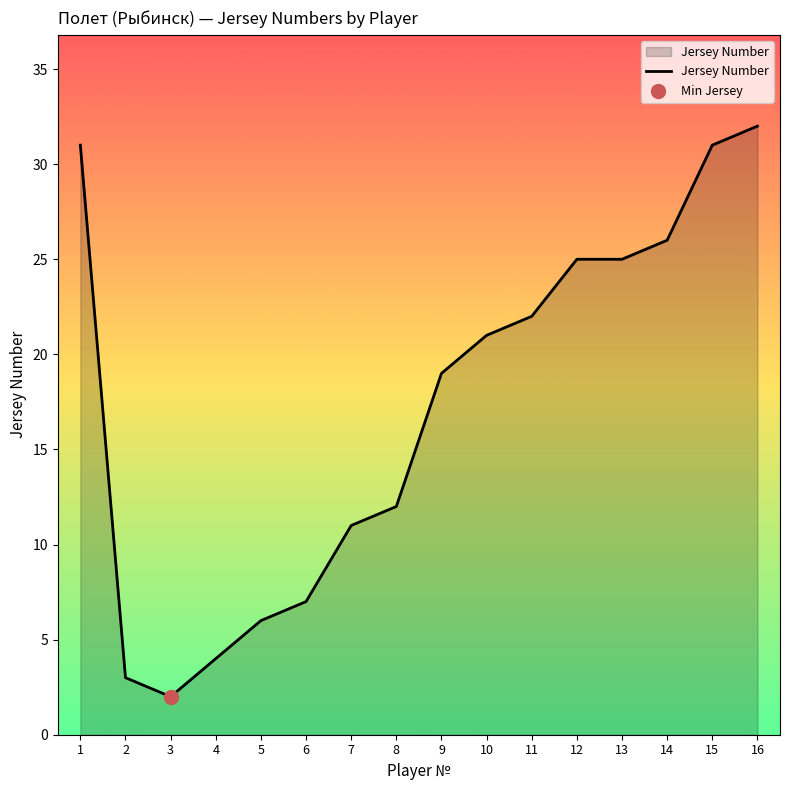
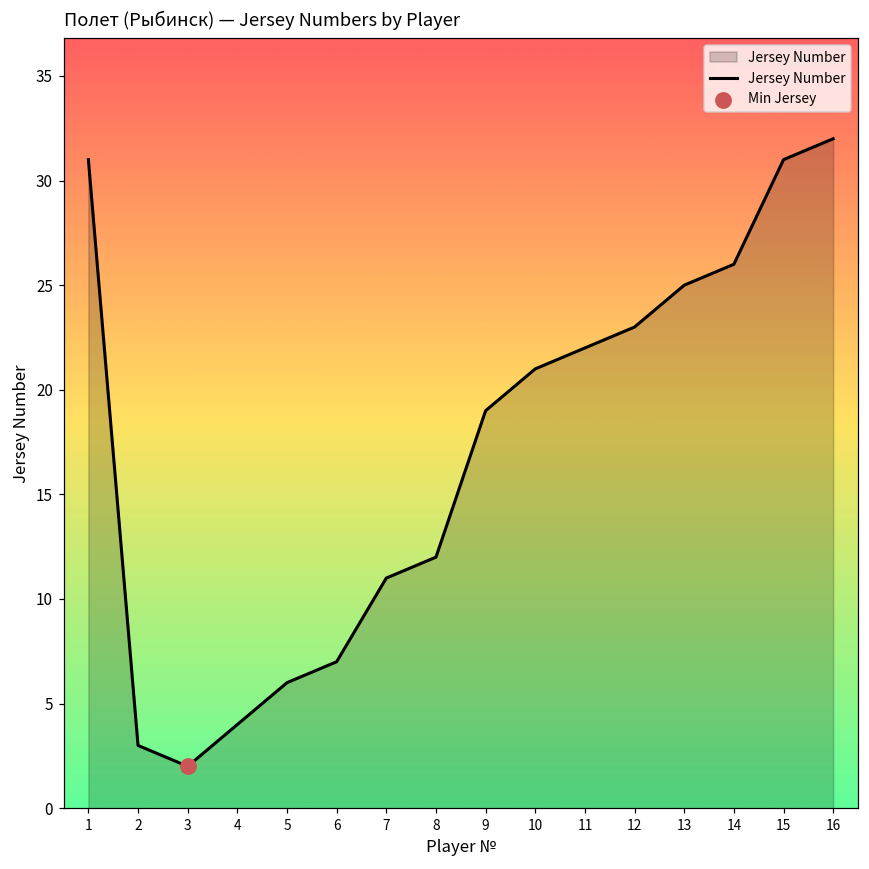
Jersey Number, 12: 25 -> 23
